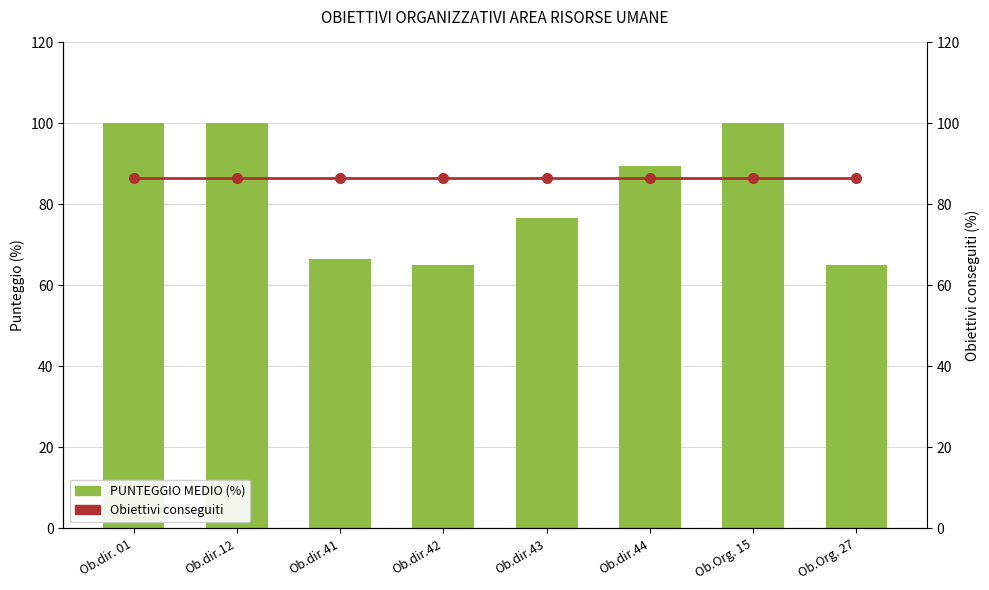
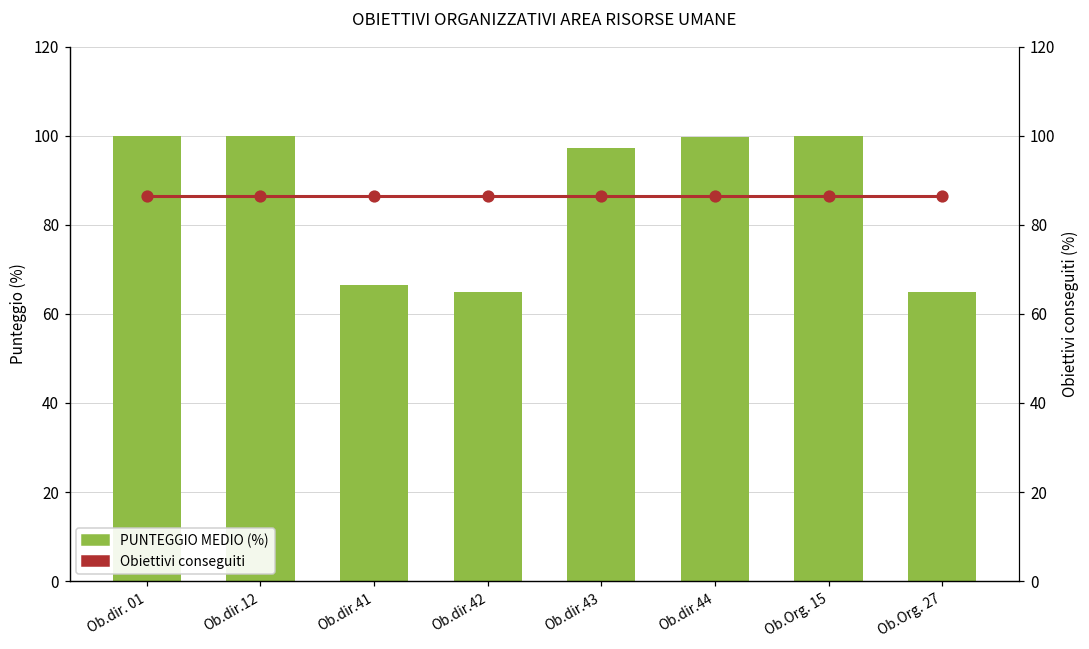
PUNTEGGIO MEDIO (%), Ob.dir.43: 77 -> 97
PUNTEGGIO MEDIO (%), Ob.dir.44: 89 -> 100
